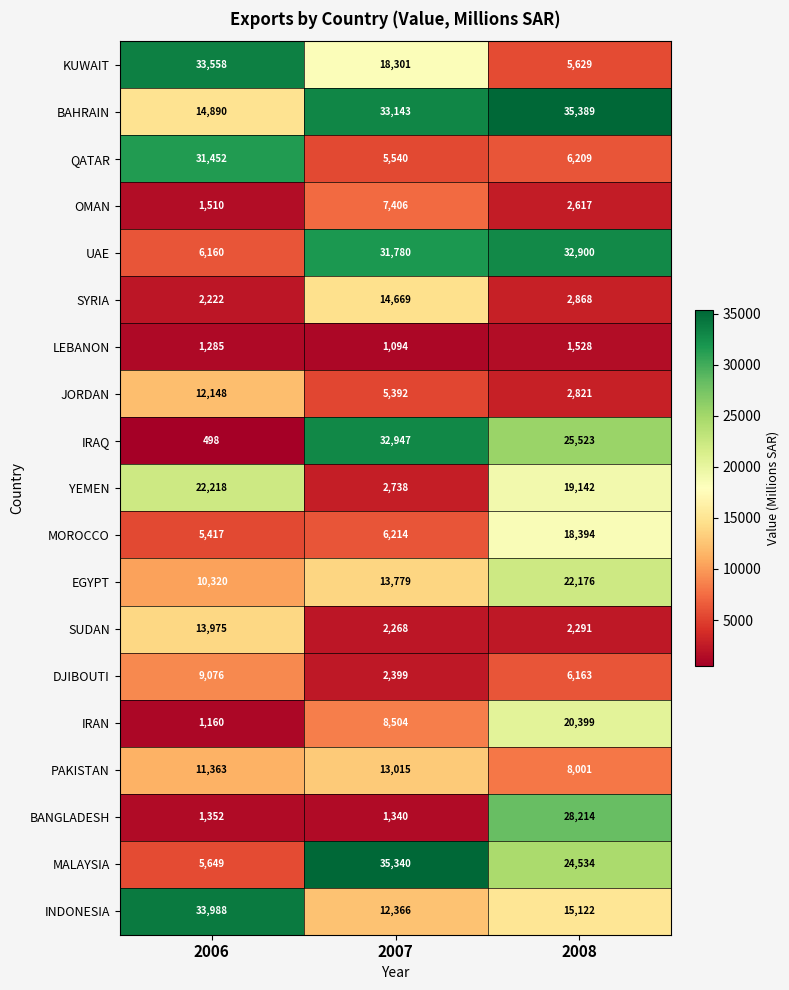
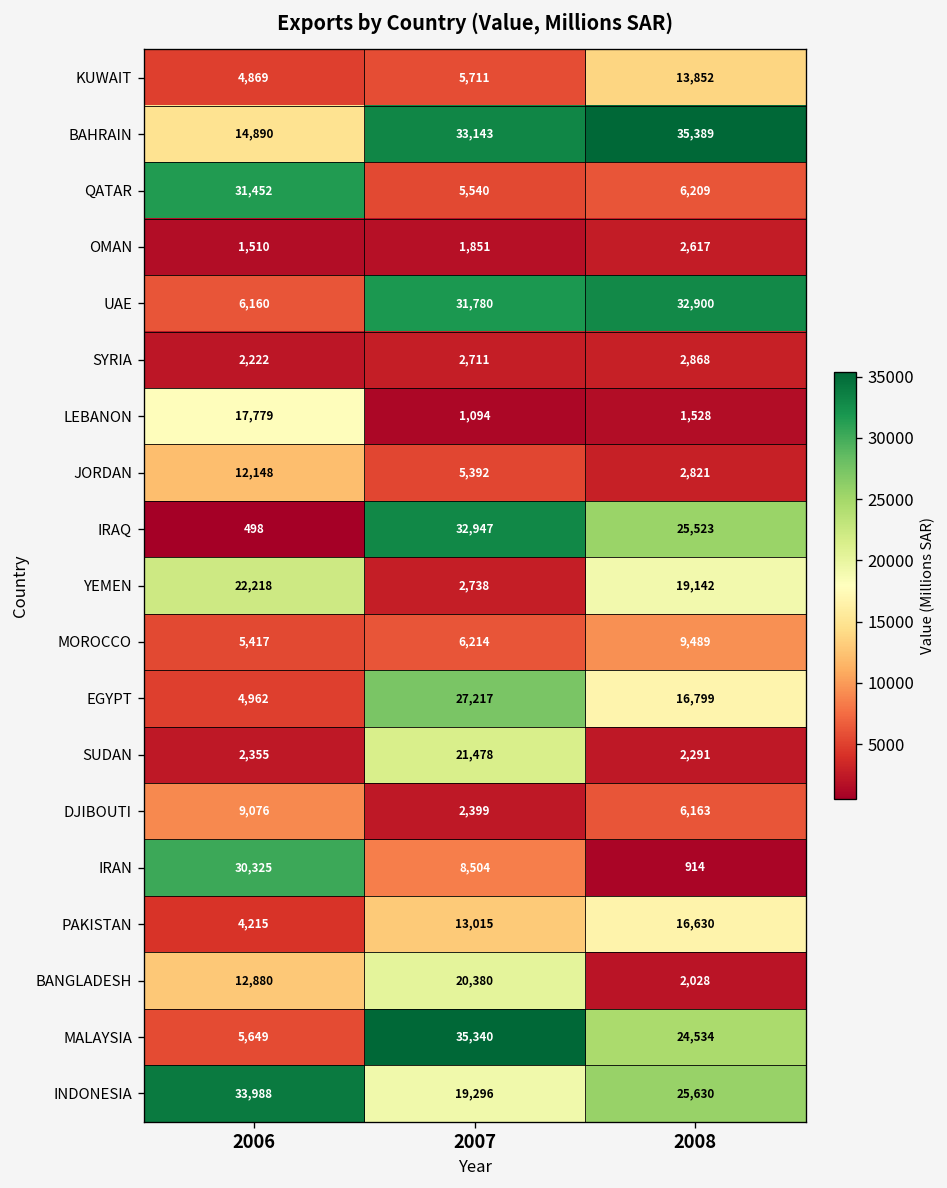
KUWAIT, 2006: 33,558 -> 4,869
KUWAIT, 2007: 18,301 -> 5,711
KUWAIT, 2008: 5,629 -> 13,852
OMAN, 2007: 7,406 -> 1,851
SYRIA, 2007: 14,669 -> 2,711
LEBANON, 2006: 1,285 -> 17,779
MOROCCO, 2008: 18,394 -> 9,489
EGYPT, 2006: 10,320 -> 4,962
EGYPT, 2007: 13,779 -> 27,217
EGYPT, 2008: 22,176 -> 16,799
SUDAN, 2006: 13,975 -> 2,355
SUDAN, 2007: 2,268 -> 21,478
IRAN, 2006: 1,160 -> 30,325
IRAN, 2008: 20,399 -> 914
PAKISTAN, 2006: 11,363 -> 4,215
PAKISTAN, 2008: 8,001 -> 16,630
BANGLADESH, 2006: 1,352 -> 12,880
BANGLADESH, 2007: 1,340 -> 20,380
BANGLADESH, 2008: 28,214 -> 2,028
INDONESIA, 2007: 12,366 -> 19,296
INDONESIA, 2008: 15,122 -> 25,630
